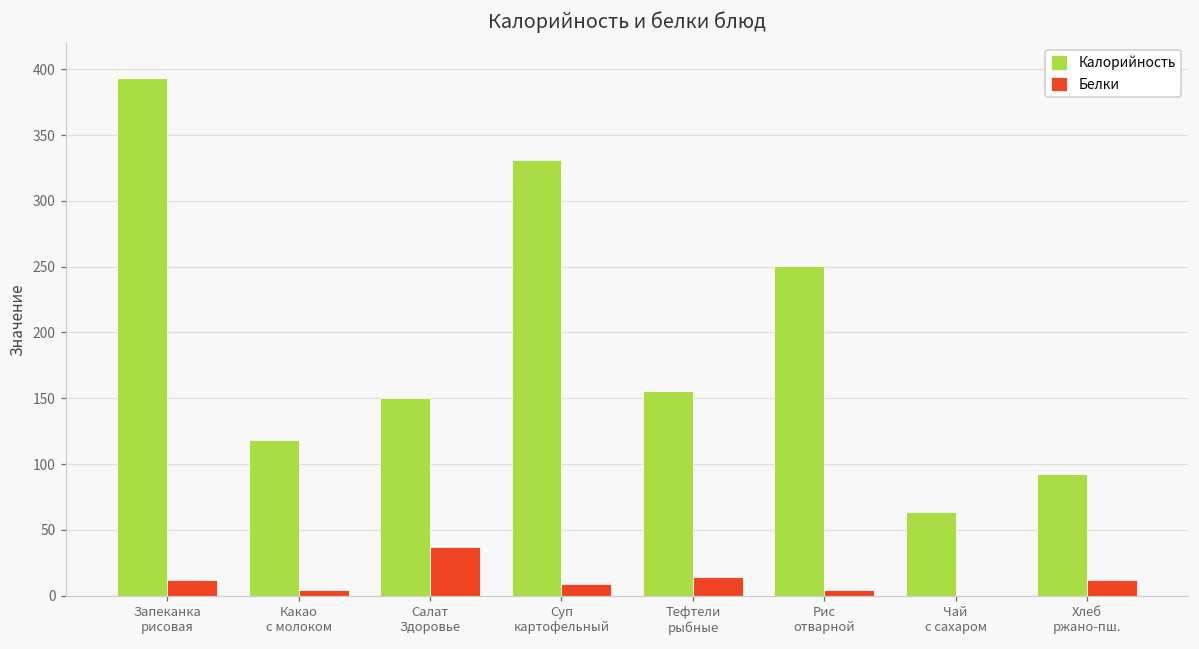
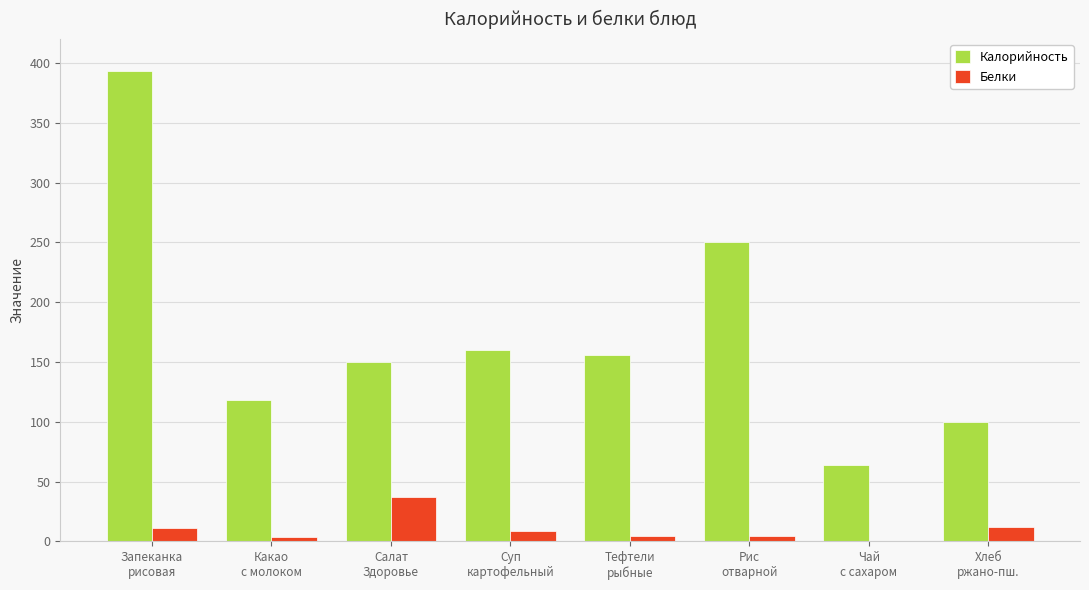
Калорийность, Суп картофельный: 331 -> 160
Белки, Тефтели рыбные: 14 -> 4
Калорийность, Хлеб ржано-пш.: 93 -> 100
